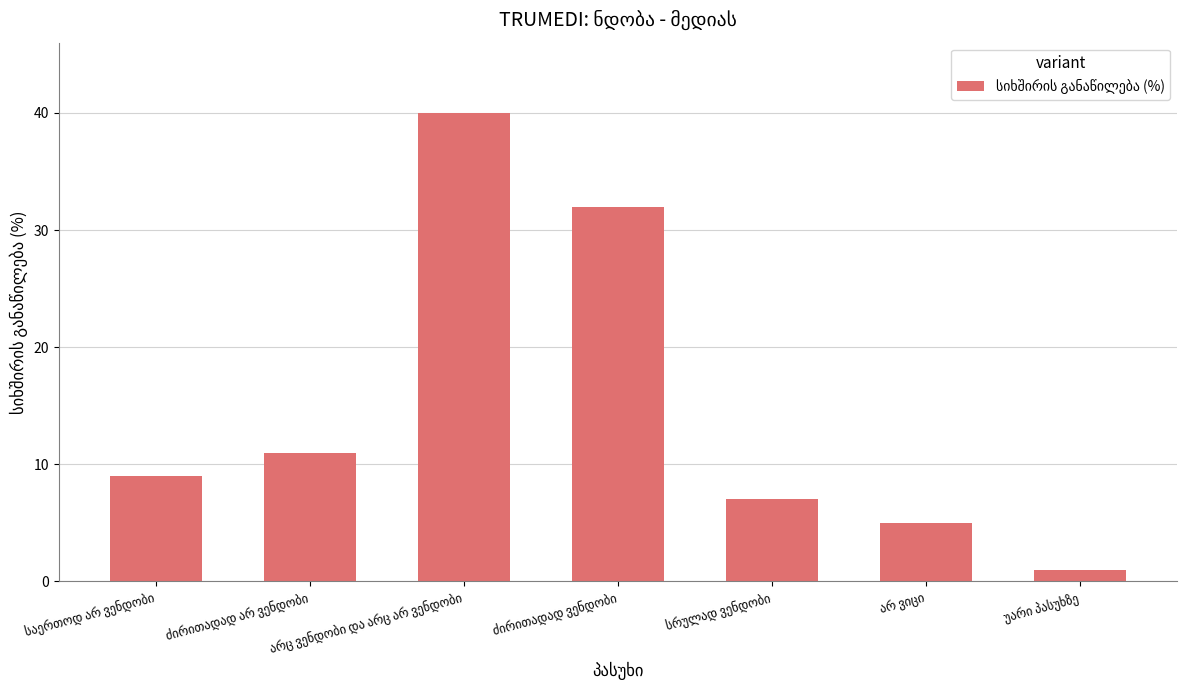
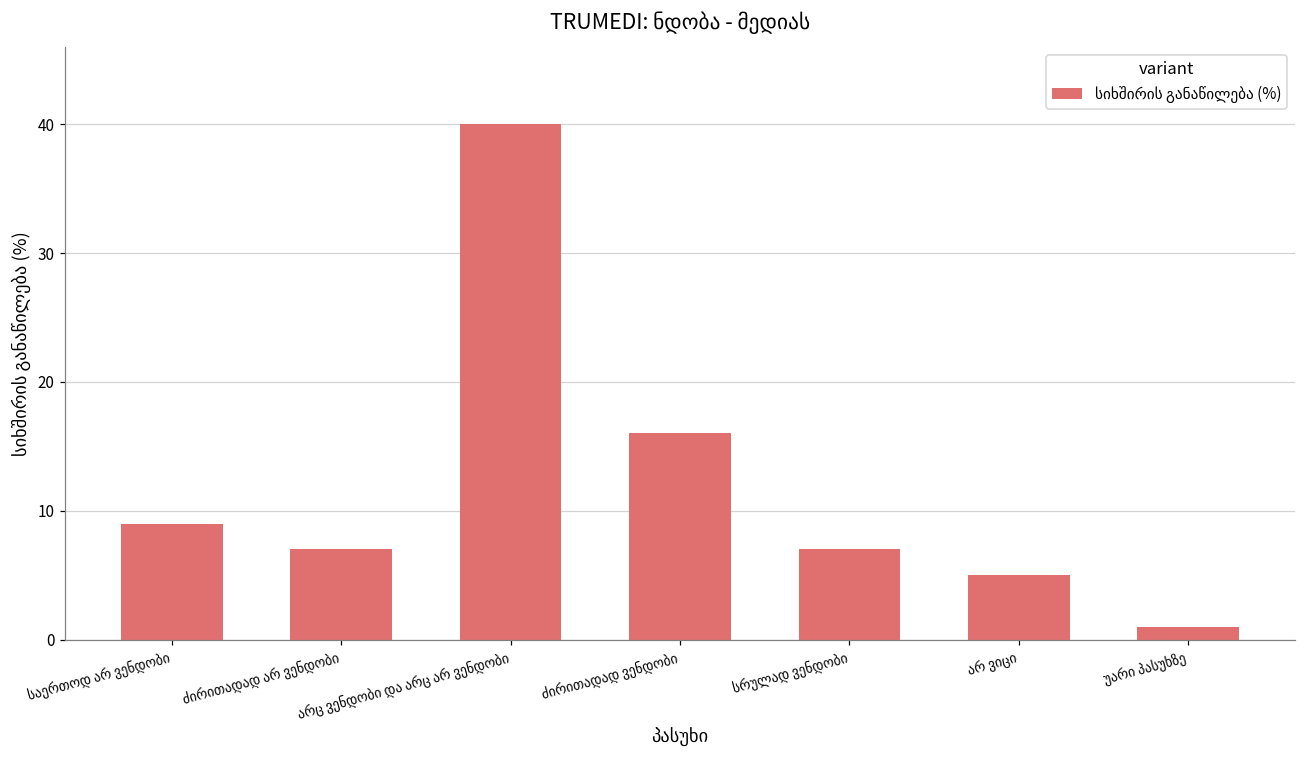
ძირითადად არ ვენდობი: 11 -> 7
ძირითადად ვენდობი: 32 -> 16
